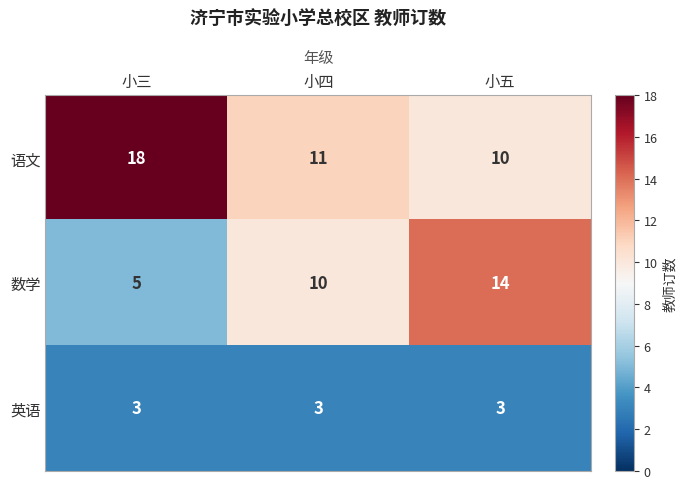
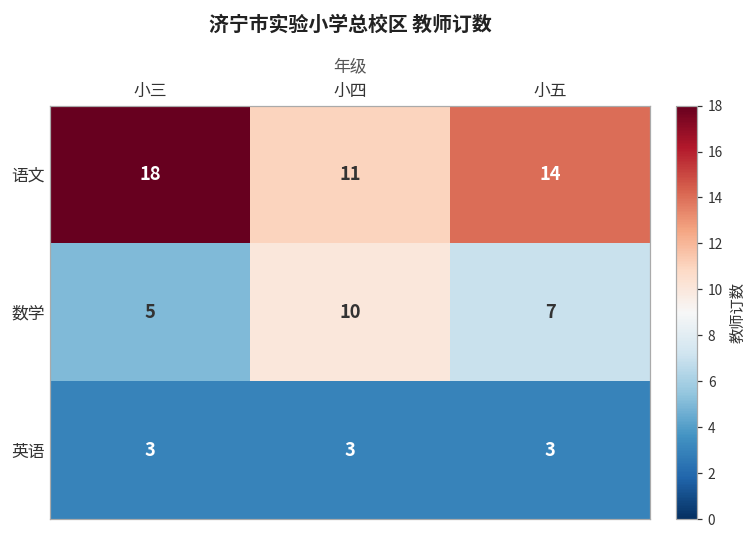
语文, 小五: 10 -> 14
数学, 小五: 14 -> 7
